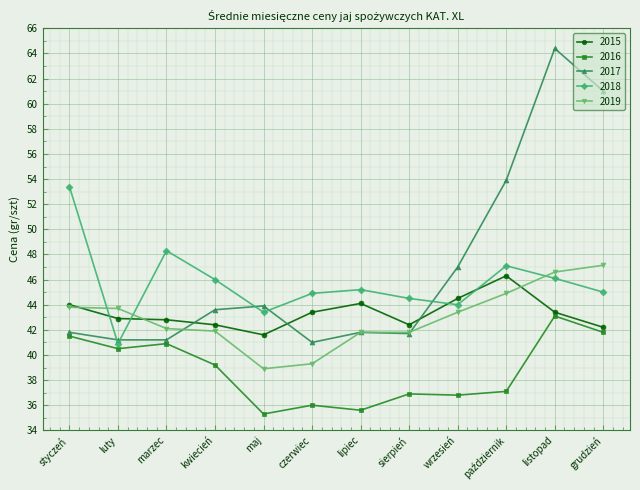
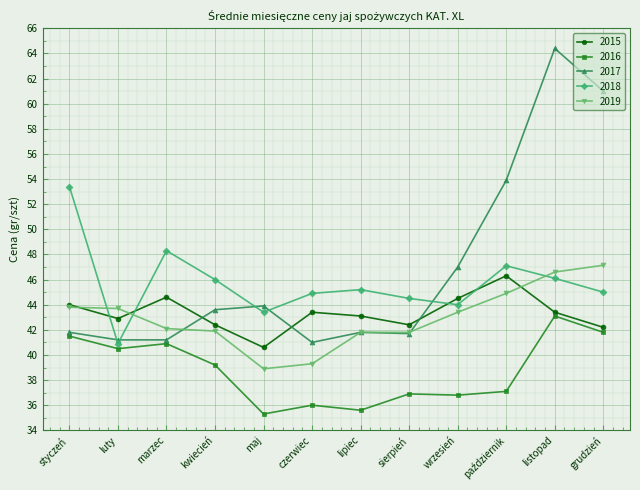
2015, marzec: 42.8 -> 44.6
2015, maj: 41.6 -> 40.6
2015, lipiec: 44.1 -> 43.1
